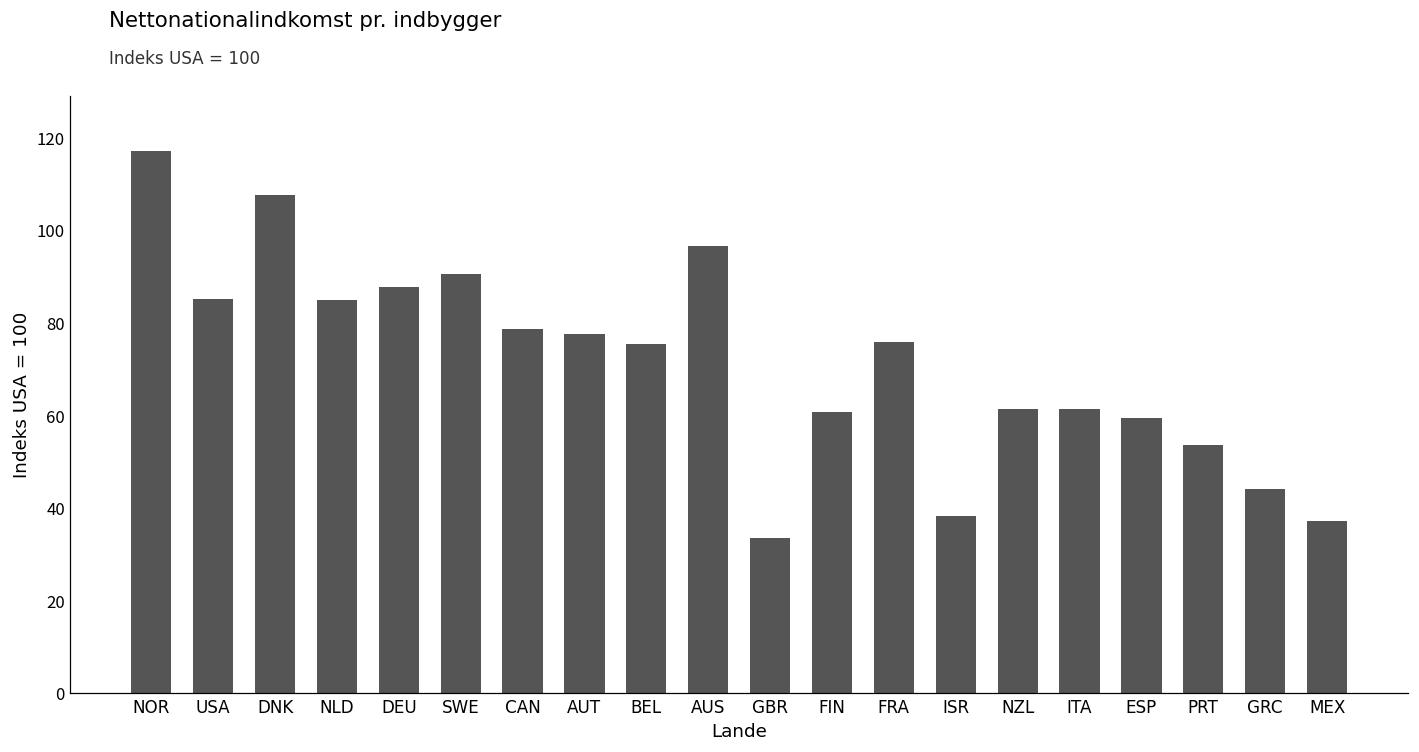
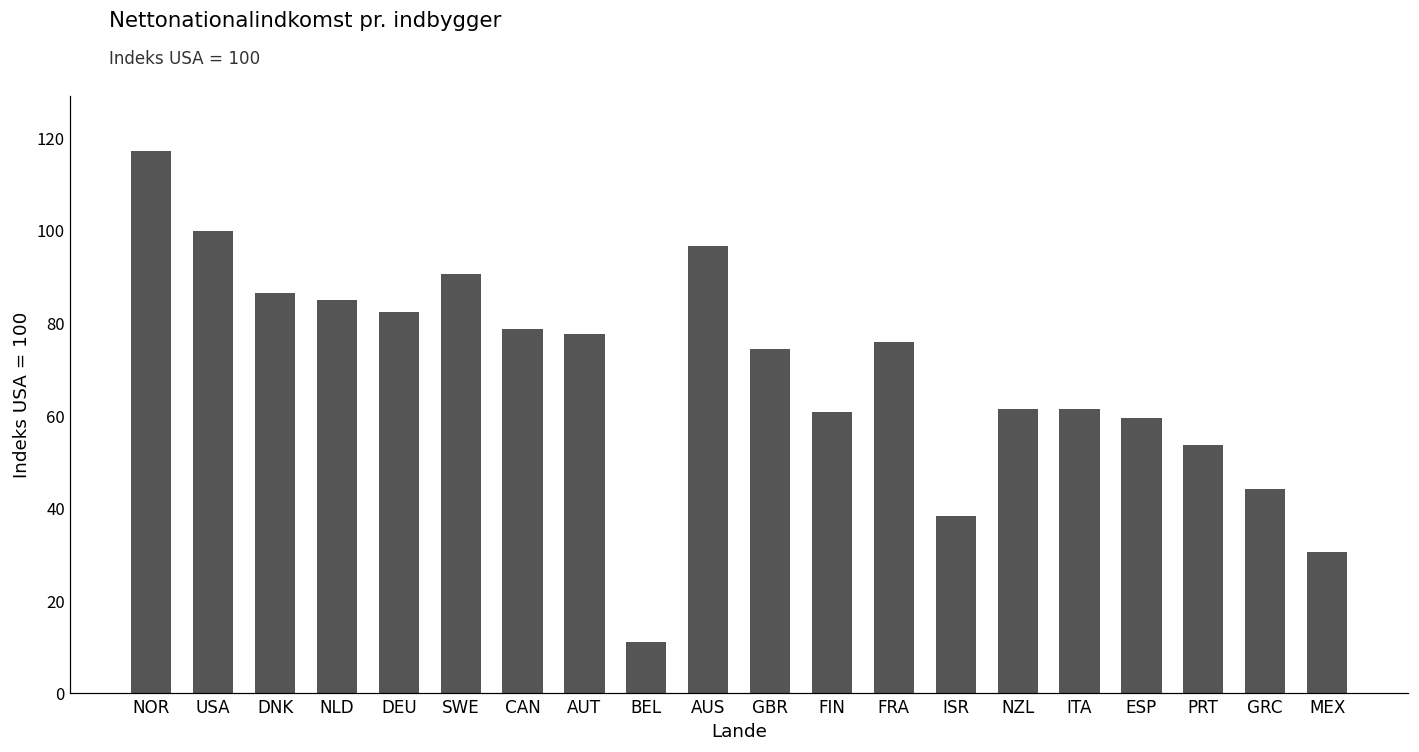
USA: 85 -> 100
DNK: 108 -> 86
DEU: 88 -> 82
BEL: 75 -> 11
GBR: 33 -> 74
MEX: 37 -> 31
